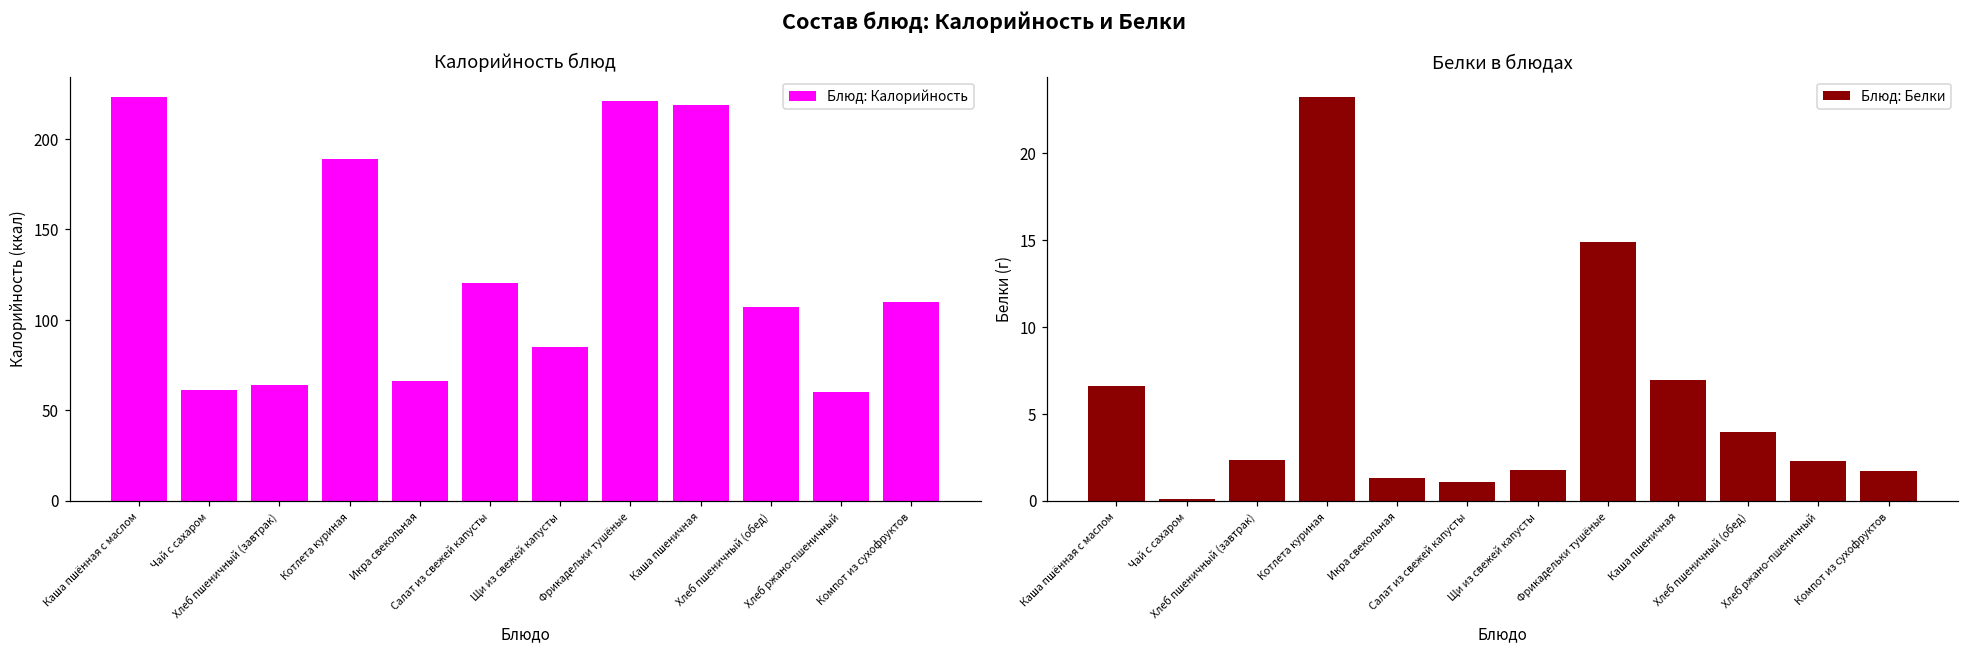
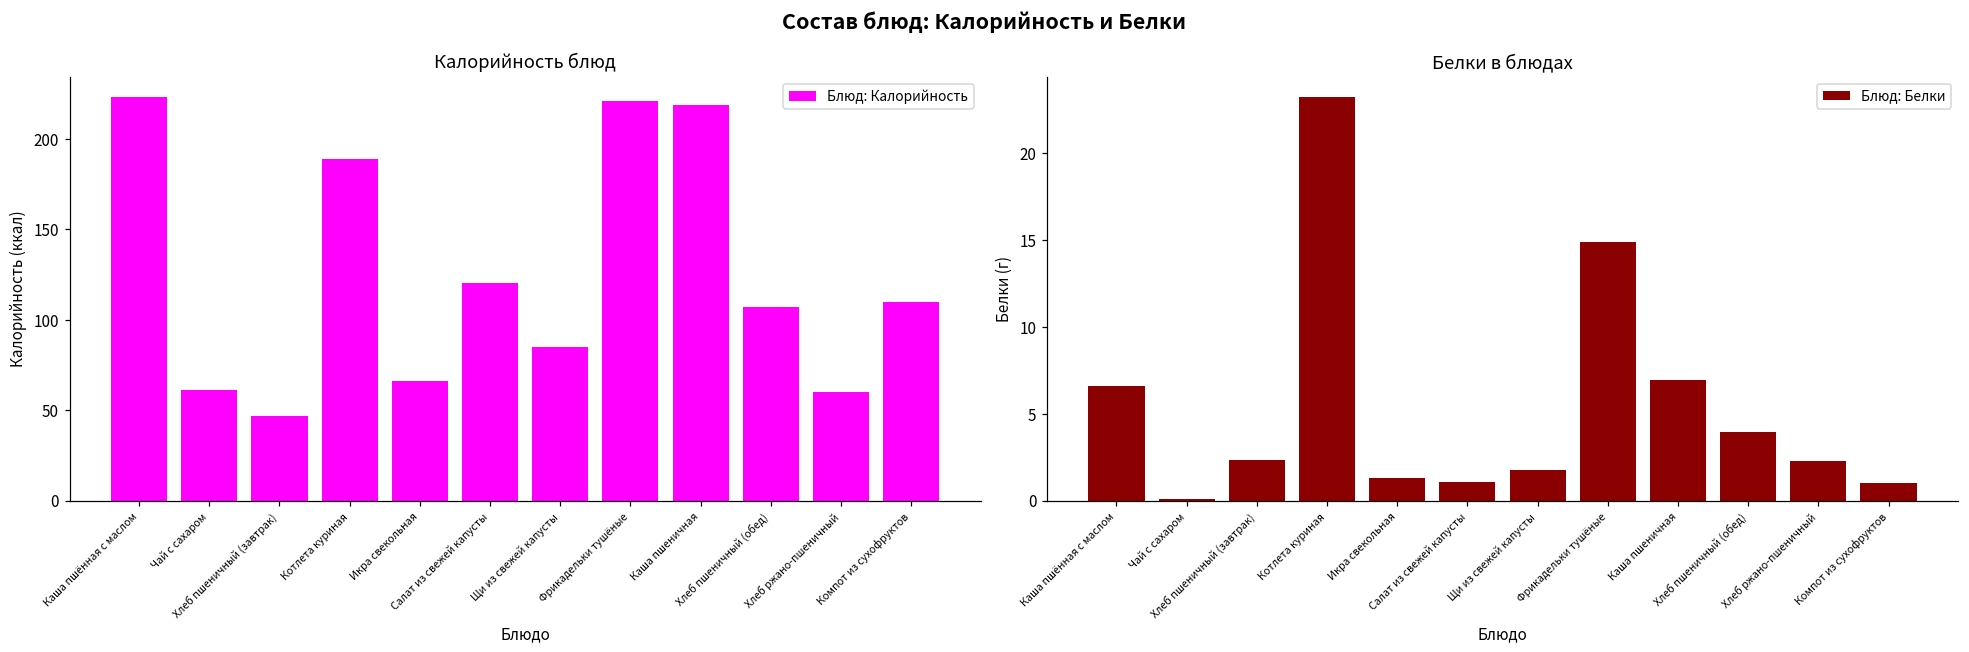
Калорийность блюд, Хлеб пшеничный (завтрак): 64 -> 47
Белки в блюдах, Компот из сухофруктов: 1.7 -> 1.0
